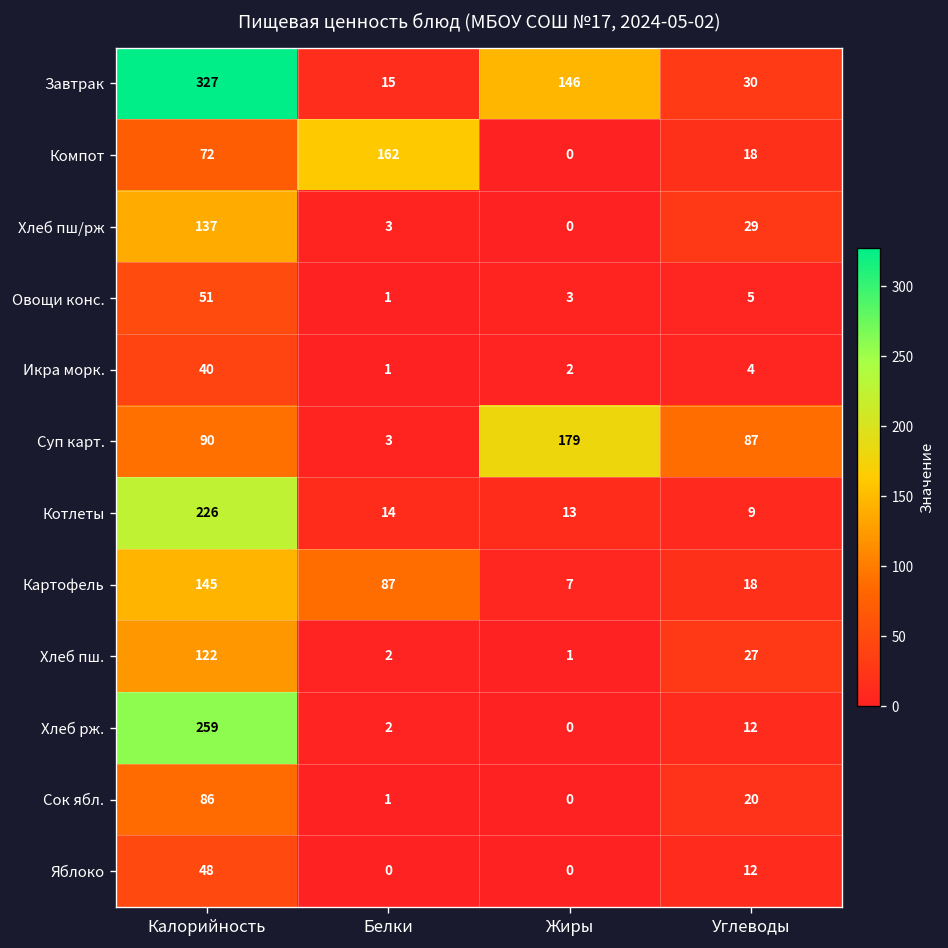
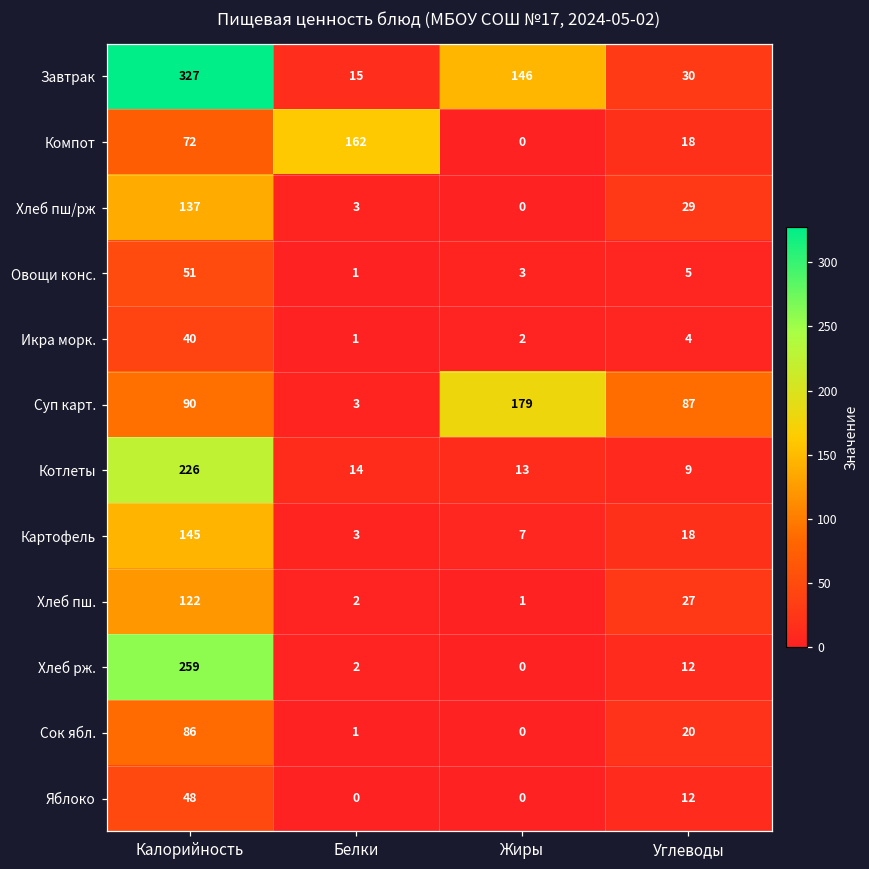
Картофель, Белки: 87 -> 3
